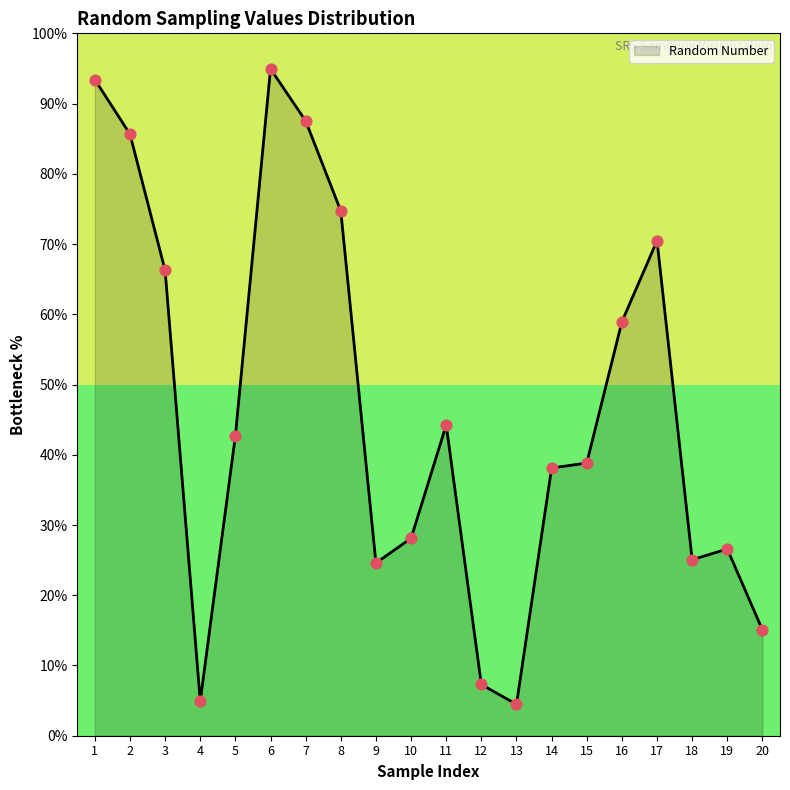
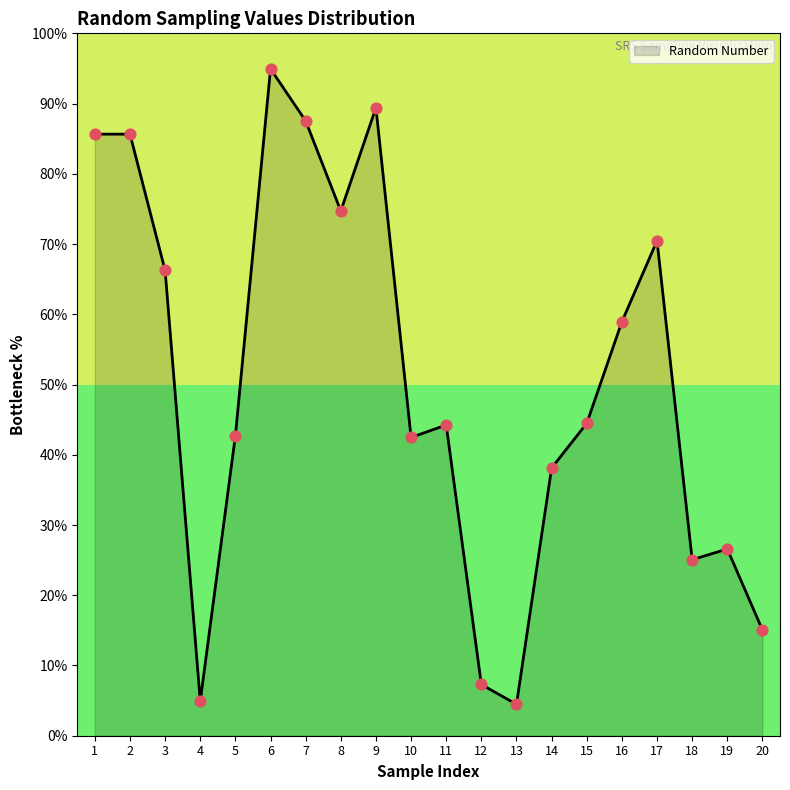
1: 93% -> 86%
9: 25% -> 89%
10: 28% -> 42%
15: 39% -> 44%
